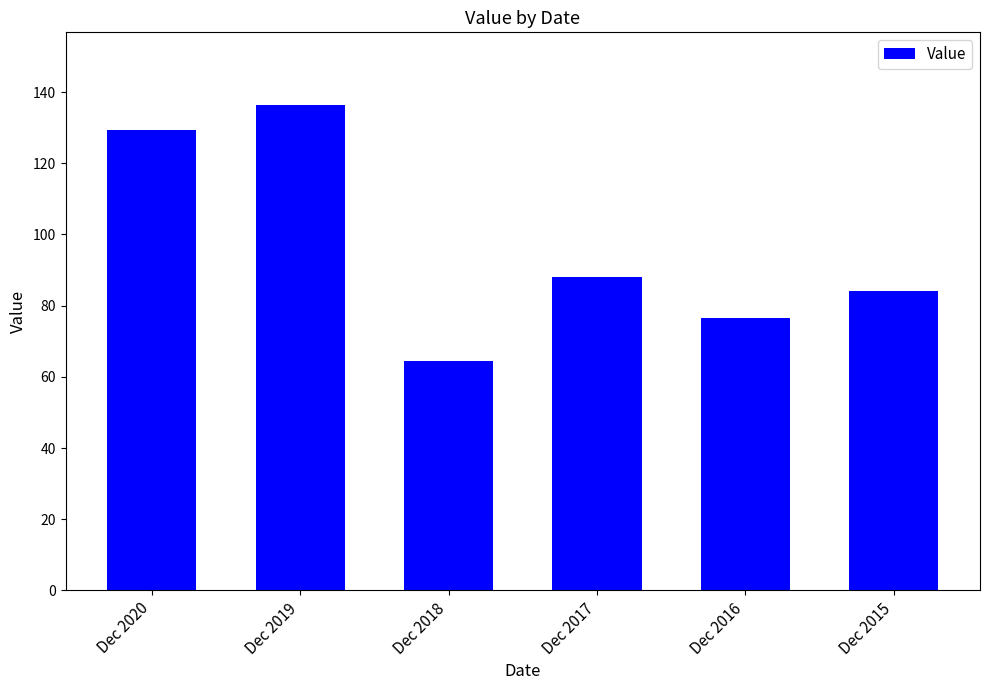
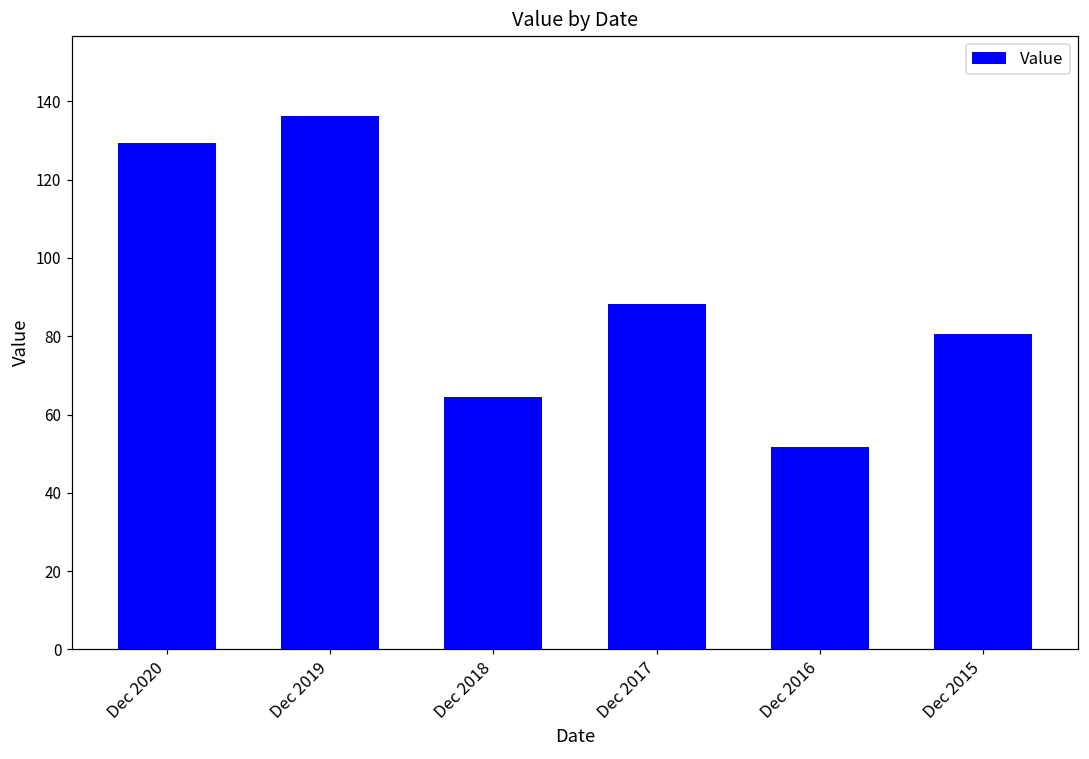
Dec 2016: 76 -> 52
Dec 2015: 84 -> 81
